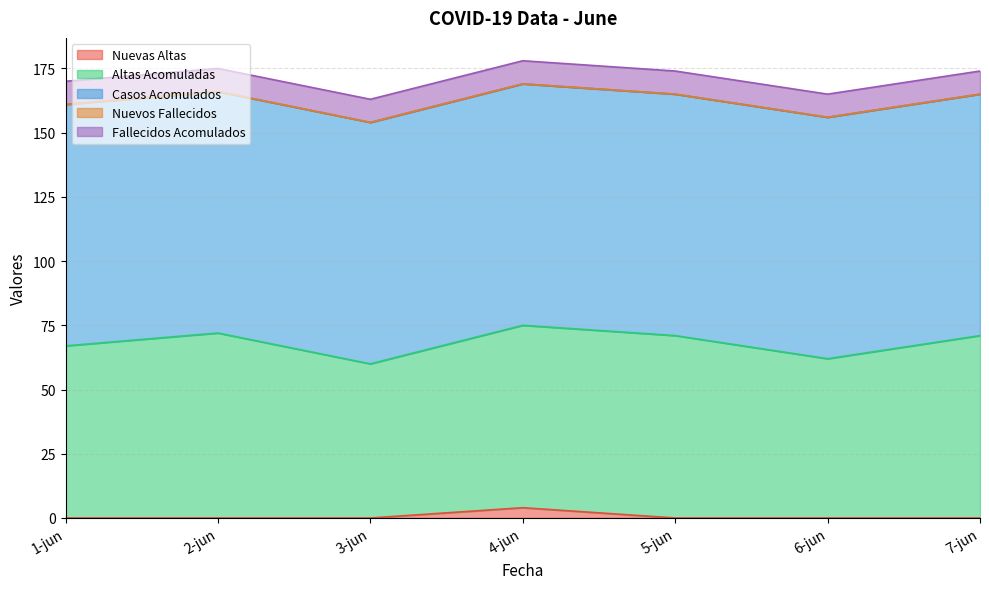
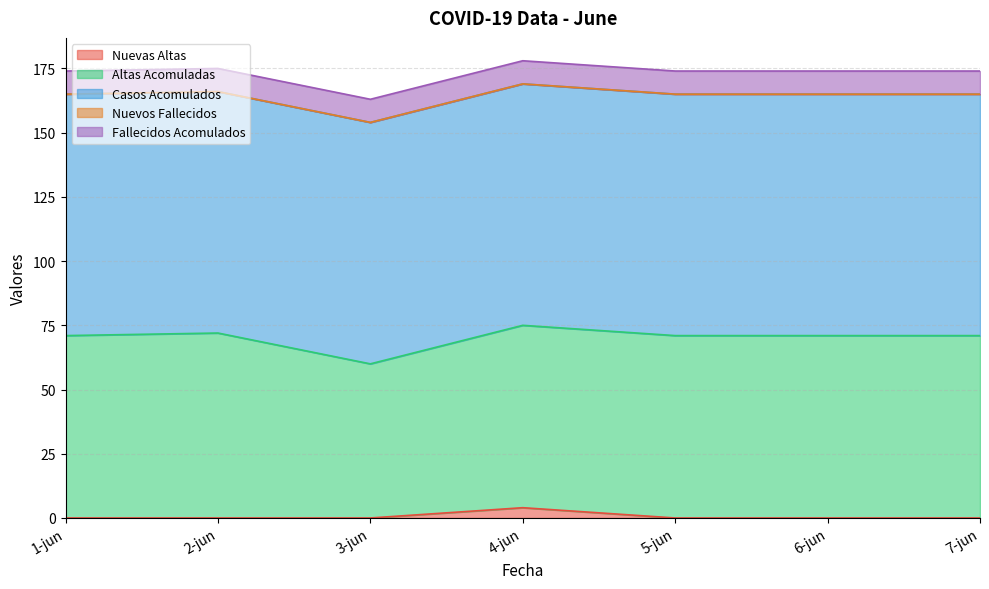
Altas Acomuladas, 1-jun: 67 -> 71
Altas Acomuladas, 6-jun: 62 -> 71
